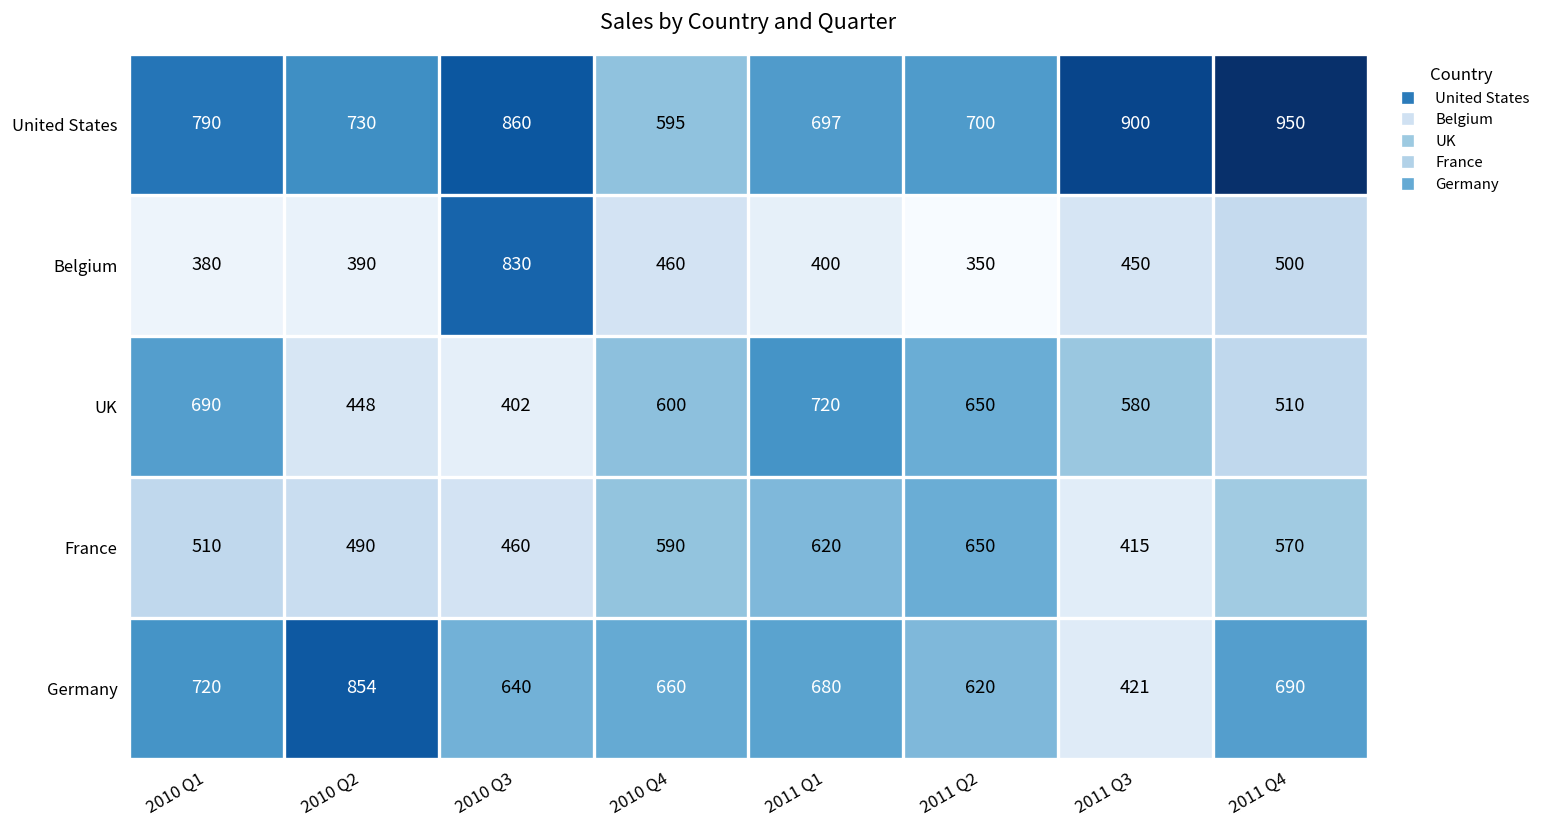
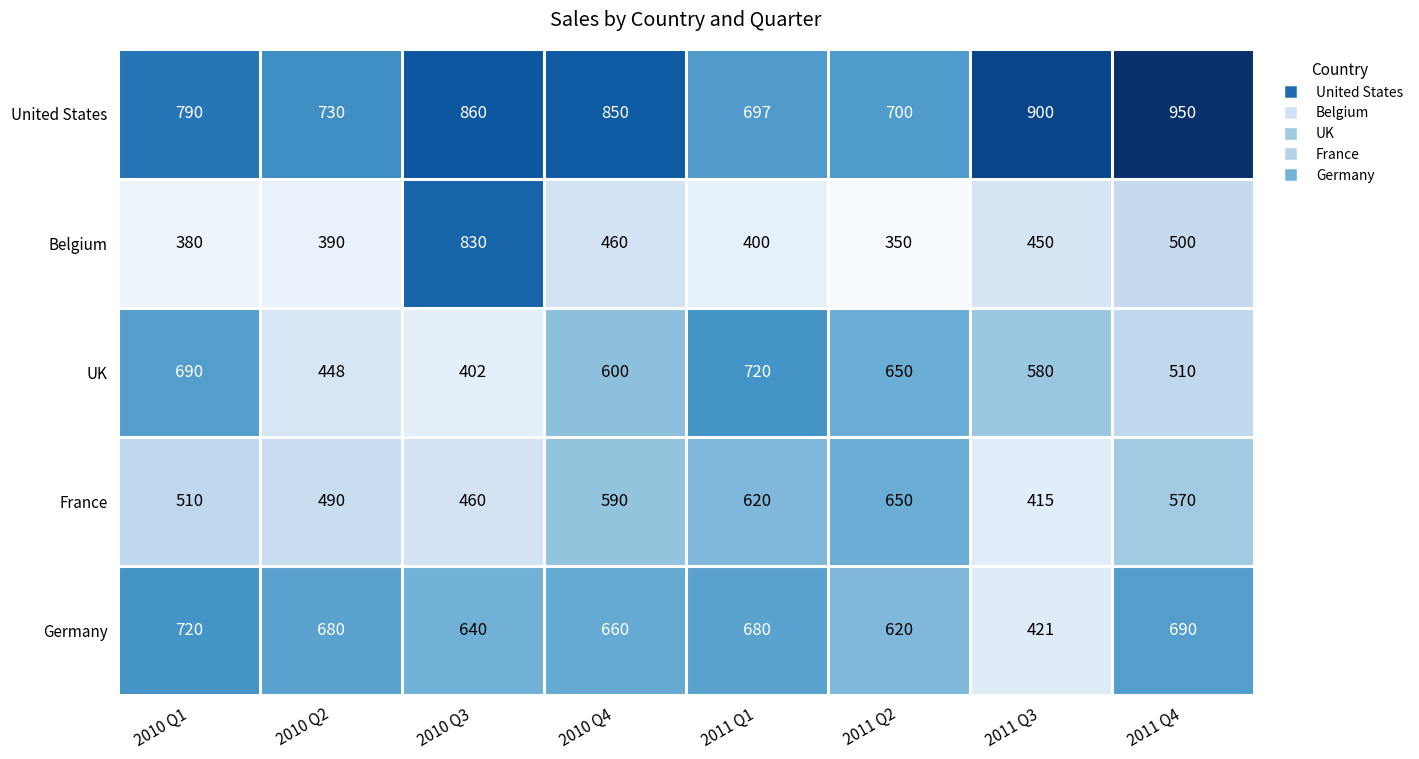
United States, 2010 Q4: 595 -> 850
Germany, 2010 Q2: 854 -> 680
